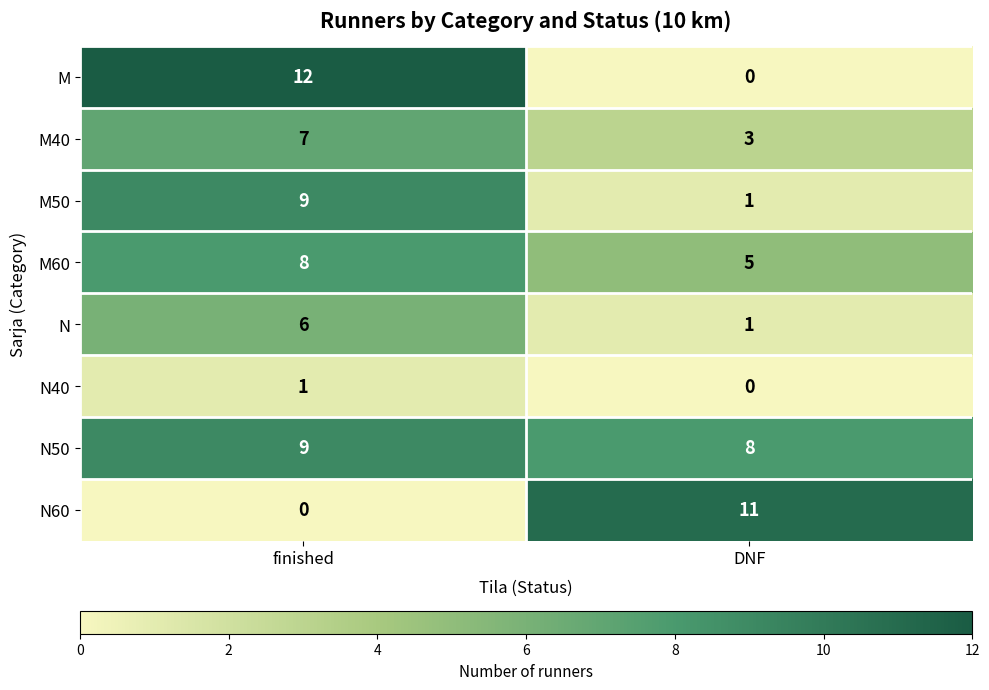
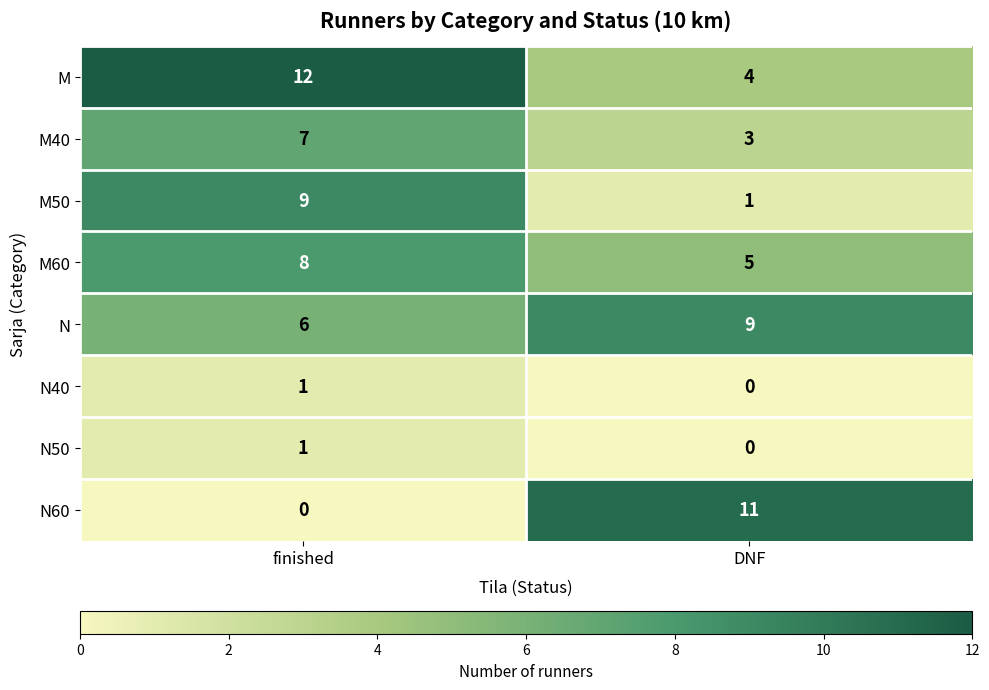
M, DNF: 0 -> 4
N, DNF: 1 -> 9
N50, finished: 9 -> 1
N50, DNF: 8 -> 0
